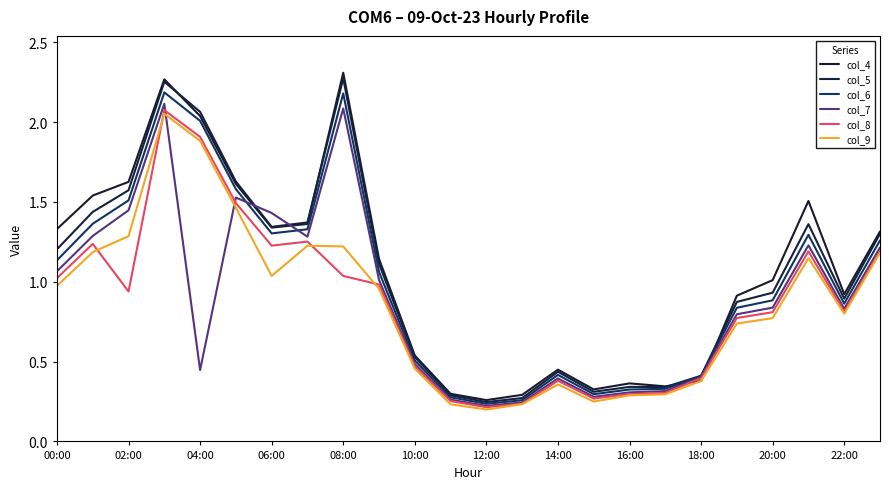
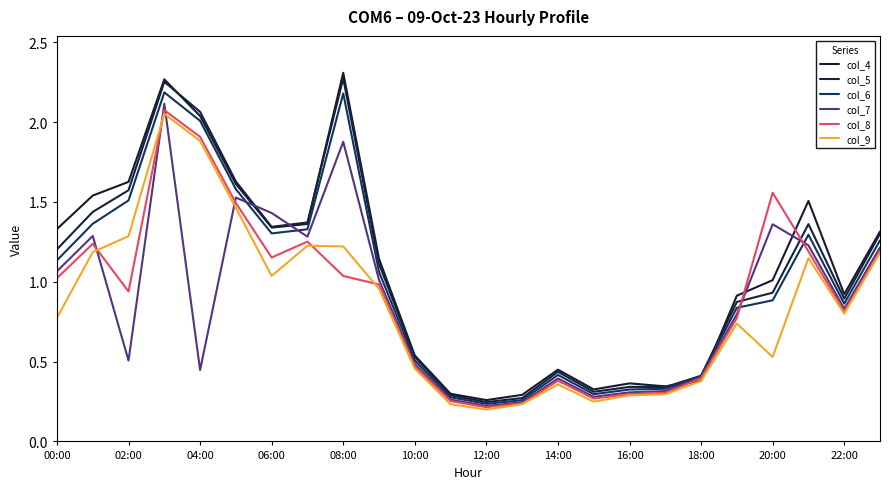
col_9, 00:00: 0.97 -> 0.77
col_7, 02:00: 1.45 -> 0.51
col_8, 06:00: 1.23 -> 1.15
col_7, 08:00: 2.09 -> 1.88
col_7, 20:00: 0.84 -> 1.36
col_8, 20:00: 0.81 -> 1.56
col_9, 20:00: 0.77 -> 0.53
